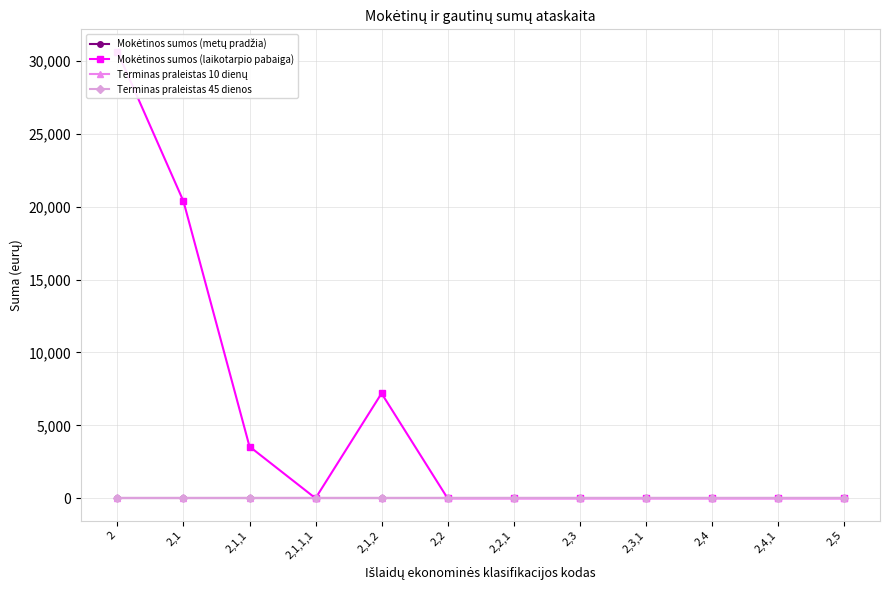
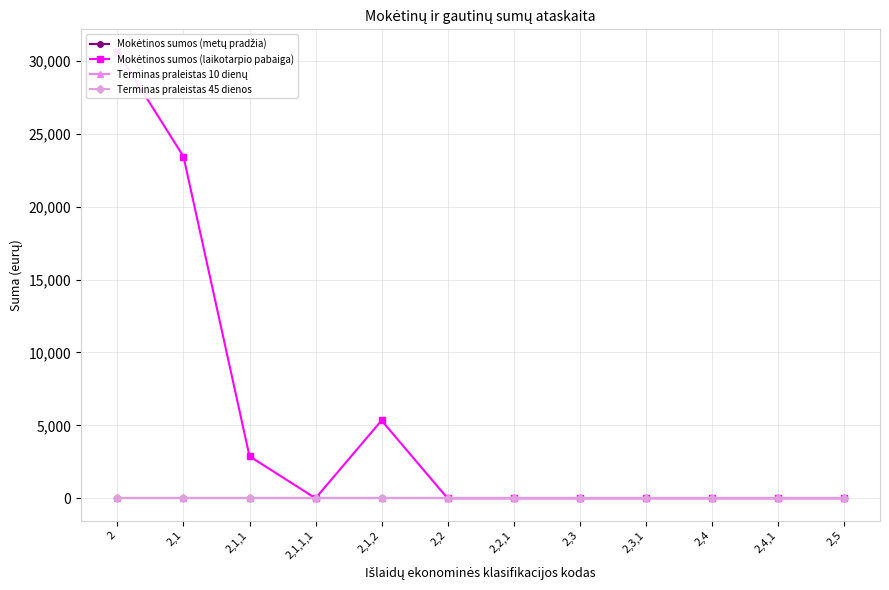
Mokėtinos sumos (laikotarpio pabaiga), 2,1: 20,400 -> 23,400
Mokėtinos sumos (laikotarpio pabaiga), 2,1,1: 3,500 -> 2,900
Mokėtinos sumos (laikotarpio pabaiga), 2,1,2: 7,200 -> 5,300
